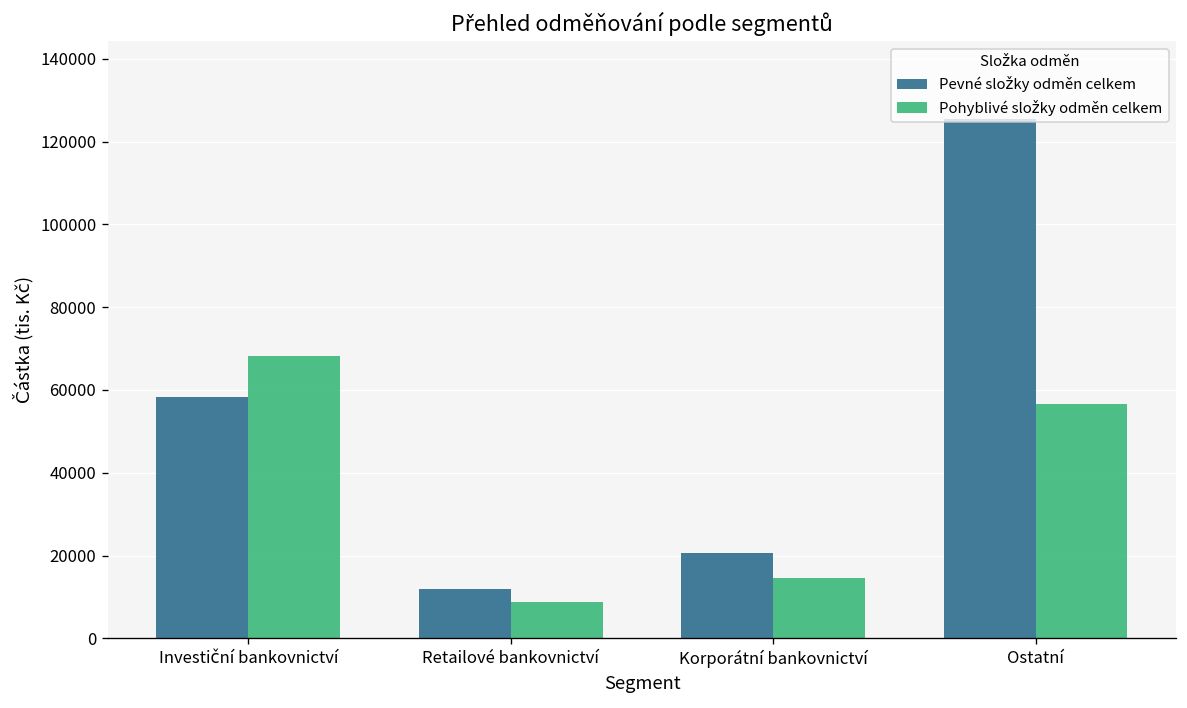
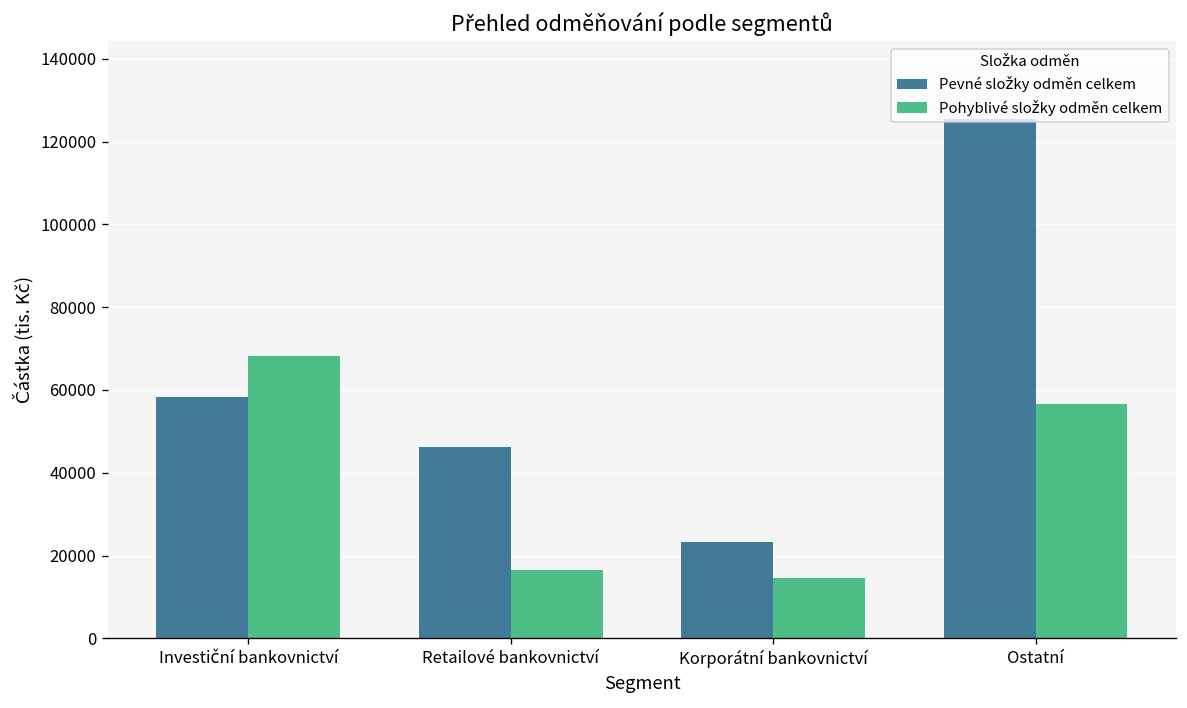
Pevné složky odměn celkem, Retailové bankovnictví: 12000 -> 46000
Pohyblivé složky odměn celkem, Retailové bankovnictví: 9000 -> 17000
Pevné složky odměn celkem, Korporátní bankovnictví: 21000 -> 23000
